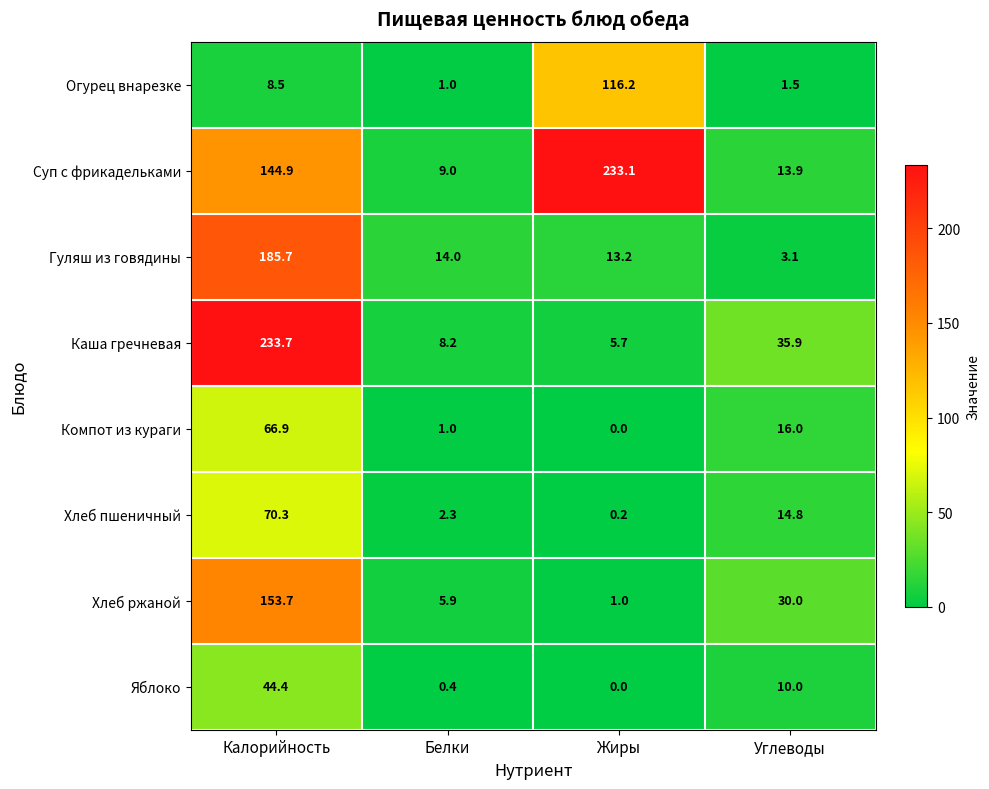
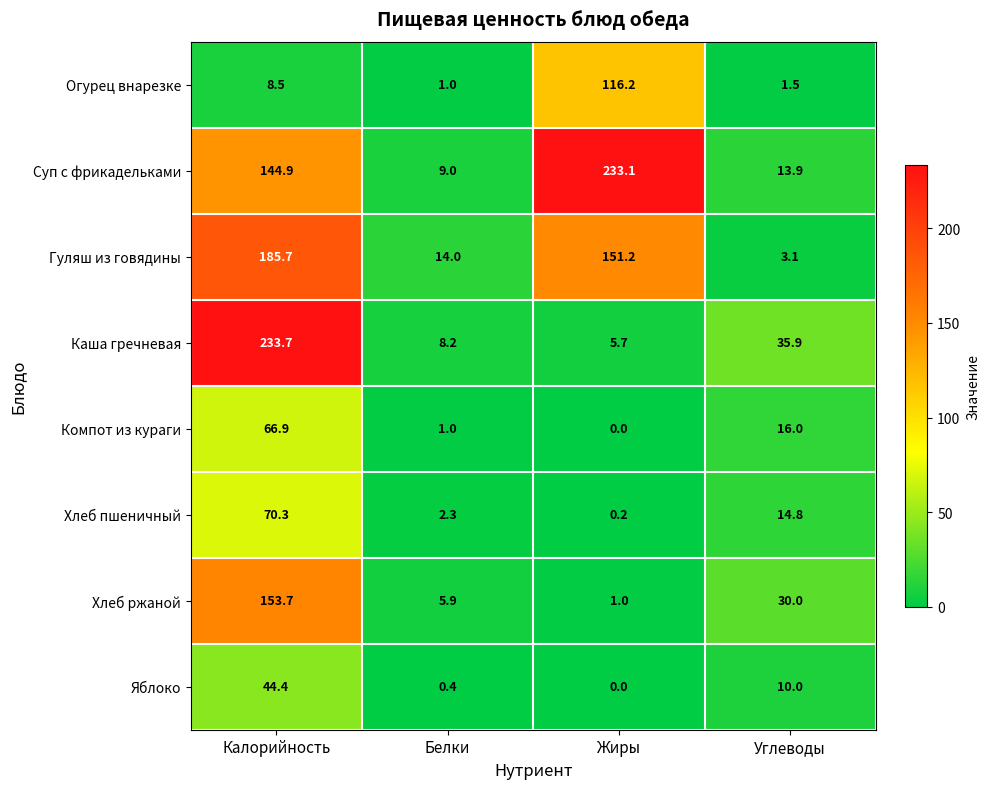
Гуляш из говядины, Жиры: 13.2 -> 151.2
